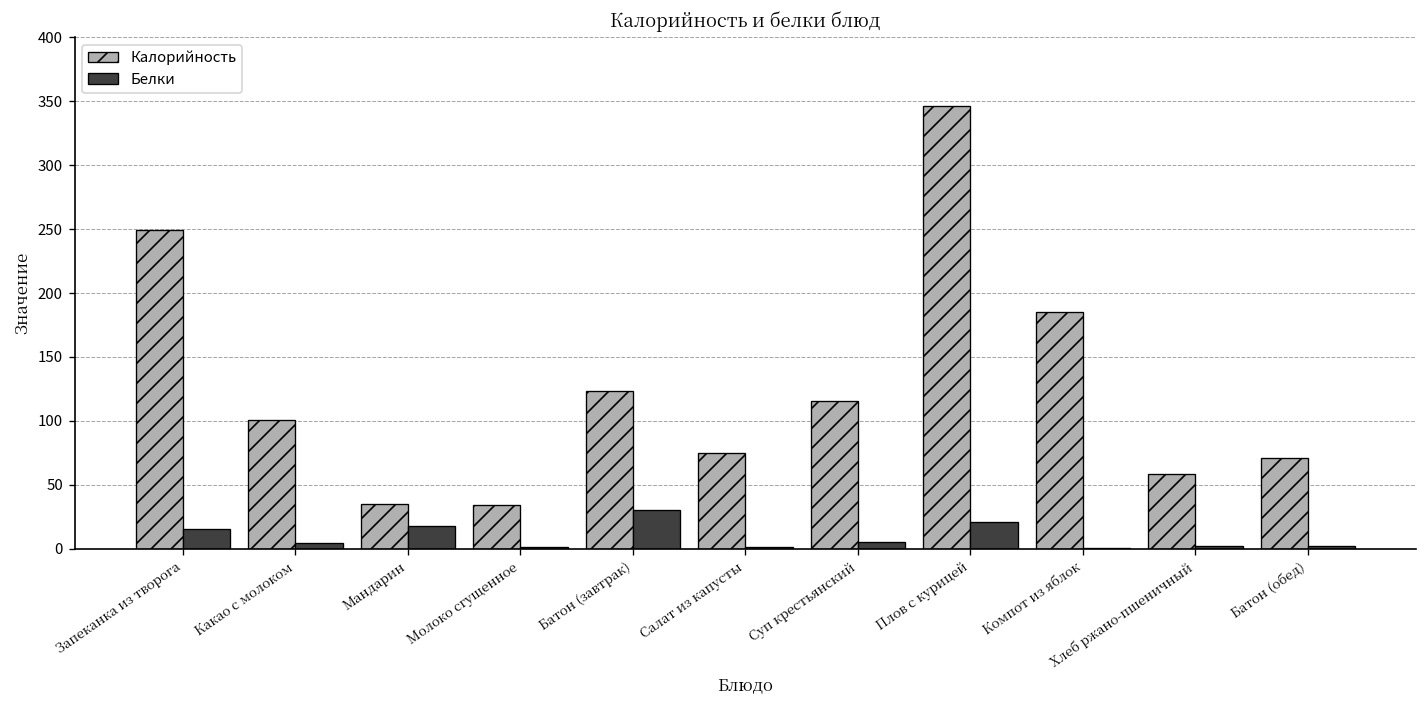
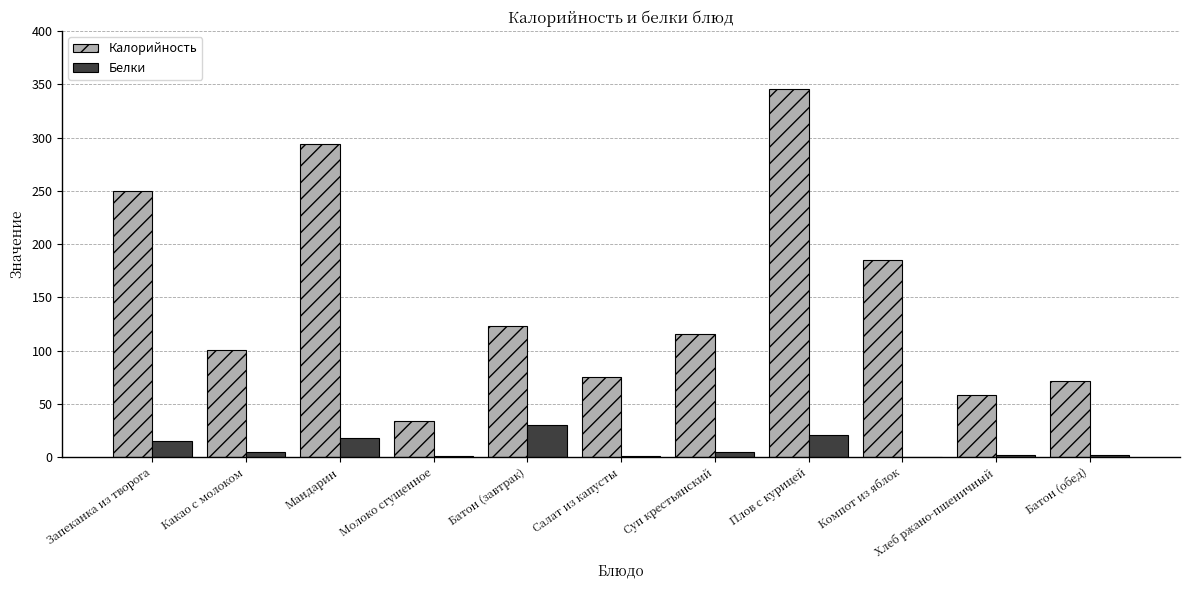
Калорийность, Мандарин: 35 -> 294
